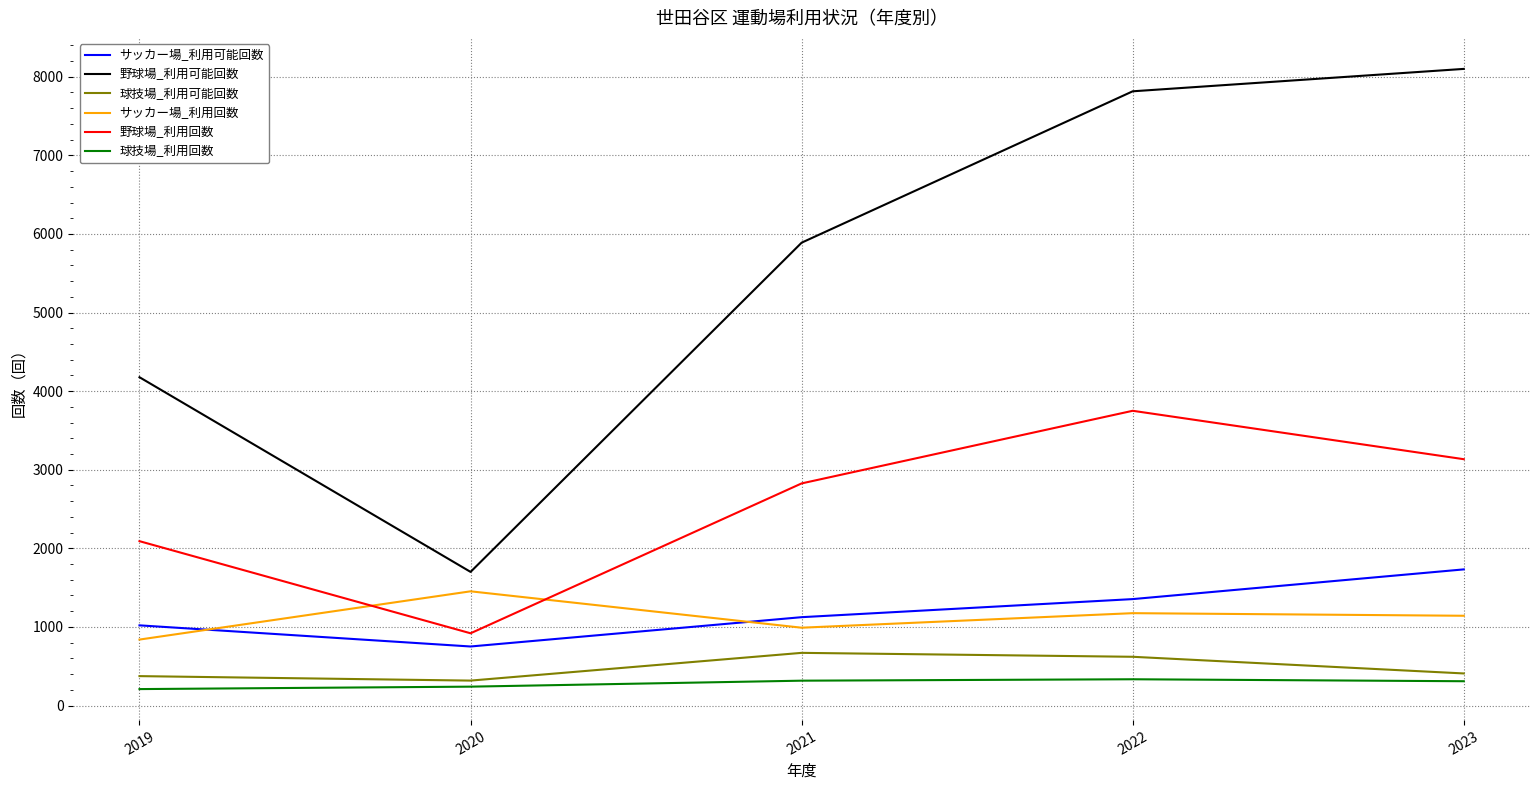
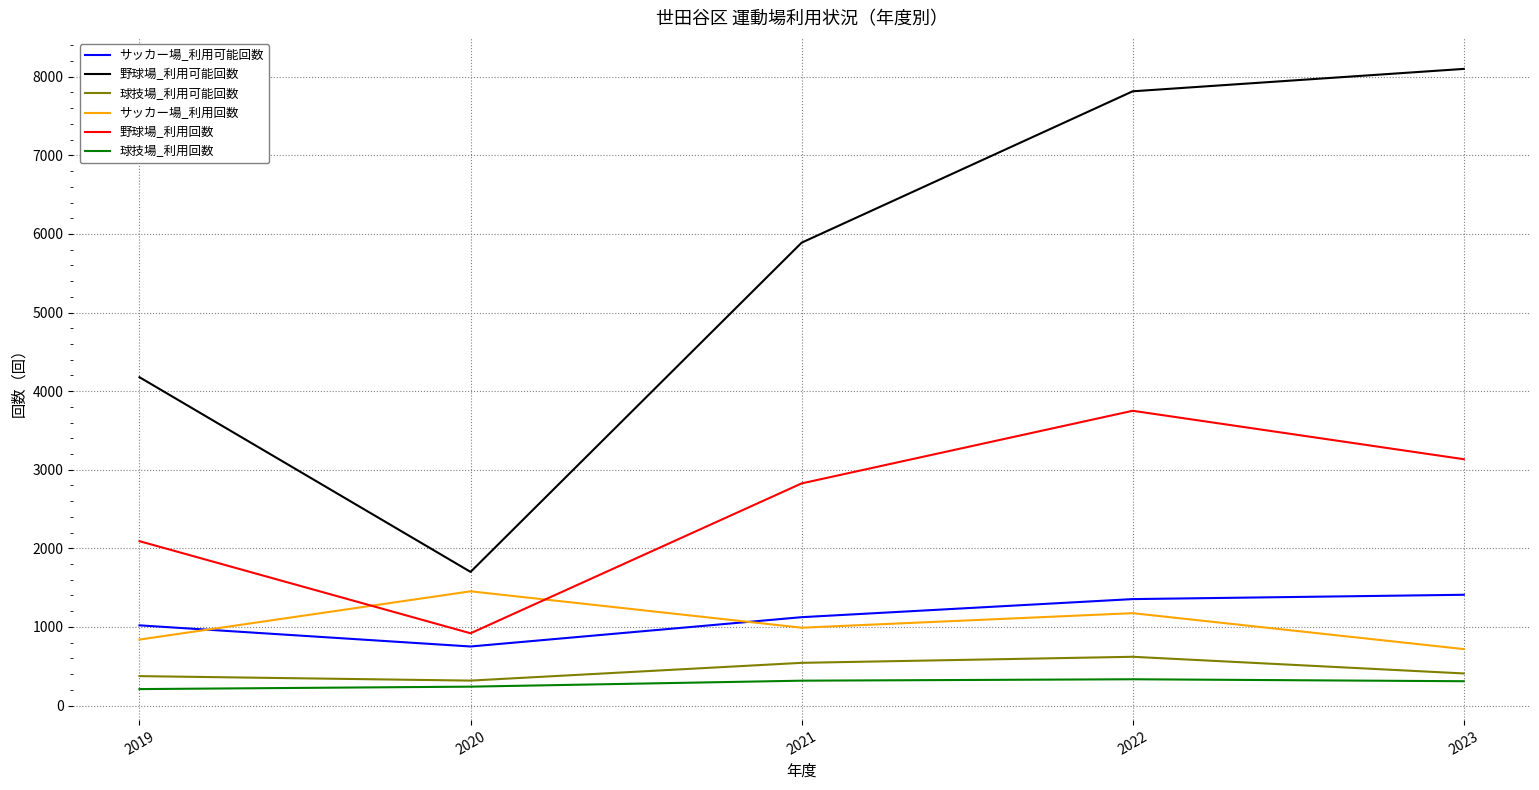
球技場_利用可能回数, 2021: 700 -> 500
サッカー場_利用可能回数, 2023: 1700 -> 1400
サッカー場_利用回数, 2023: 1100 -> 700
